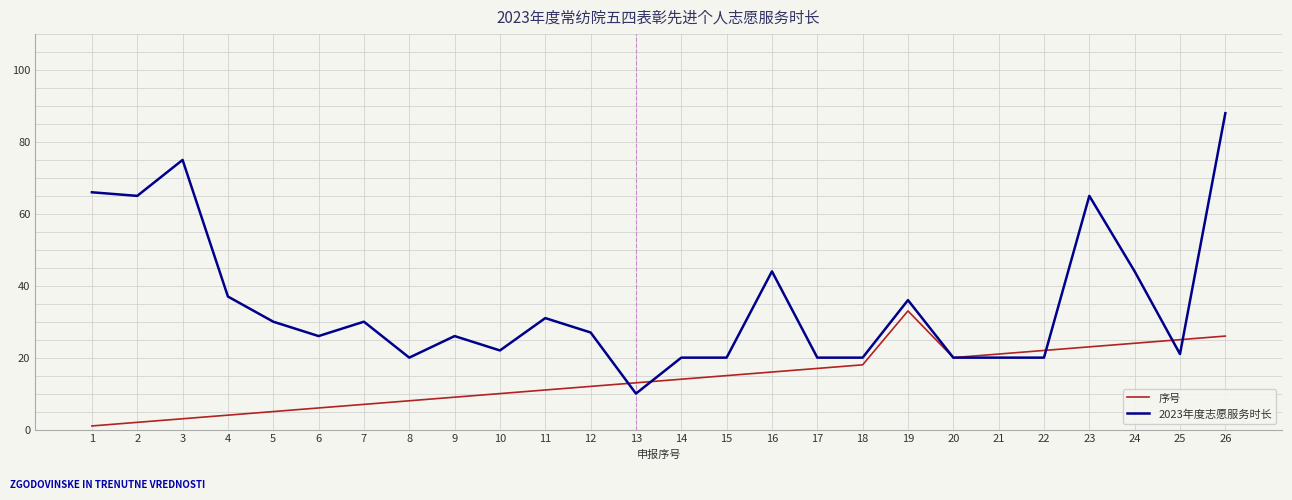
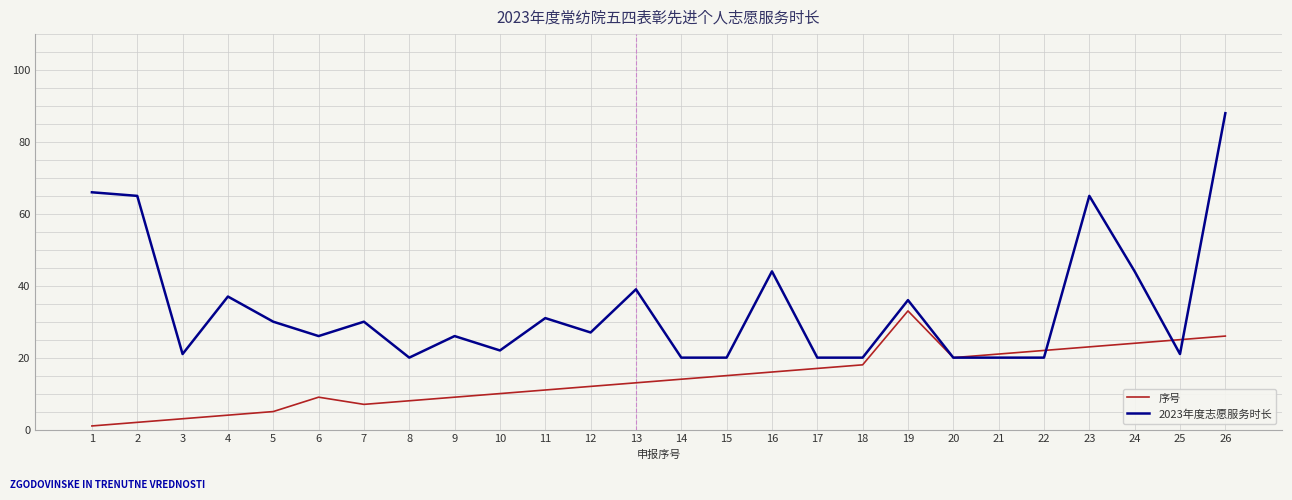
2023年度志愿服务时长, 3: 75 -> 21
序号, 6: 6 -> 9
2023年度志愿服务时长, 13: 10 -> 39
